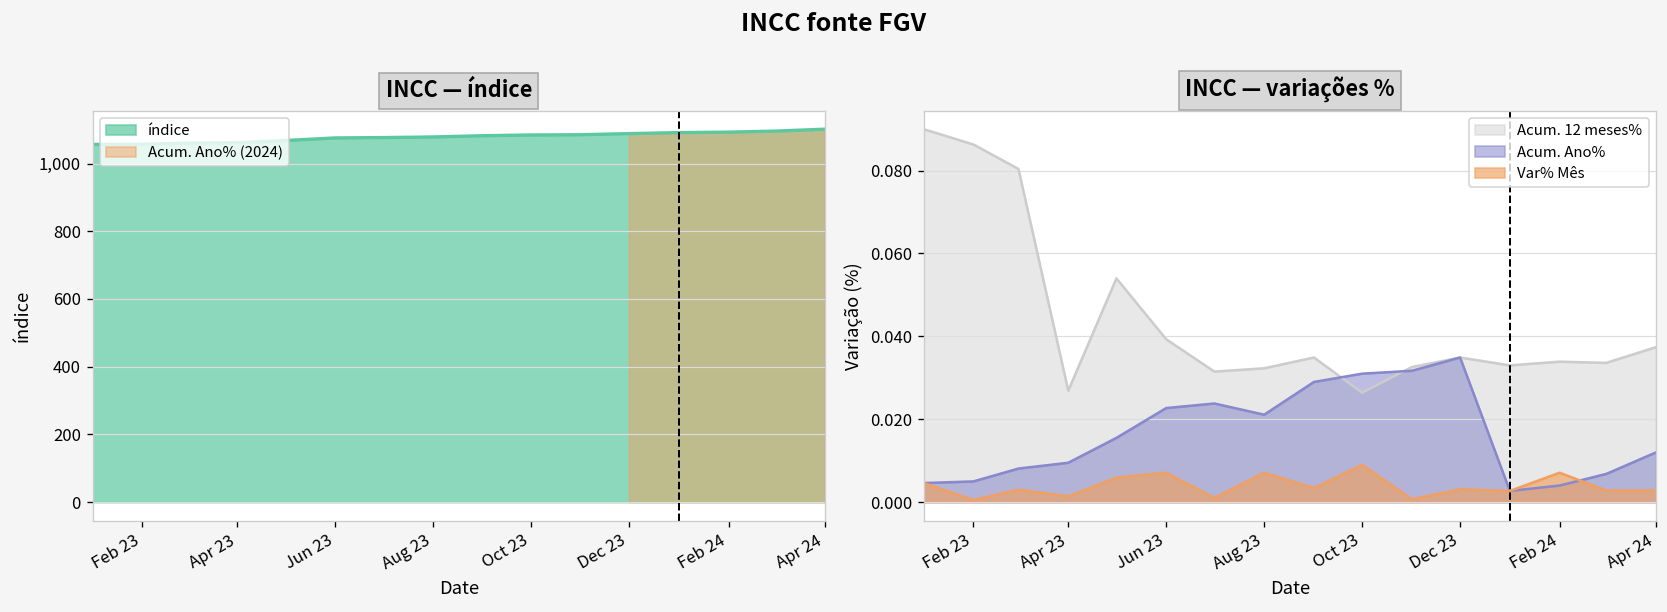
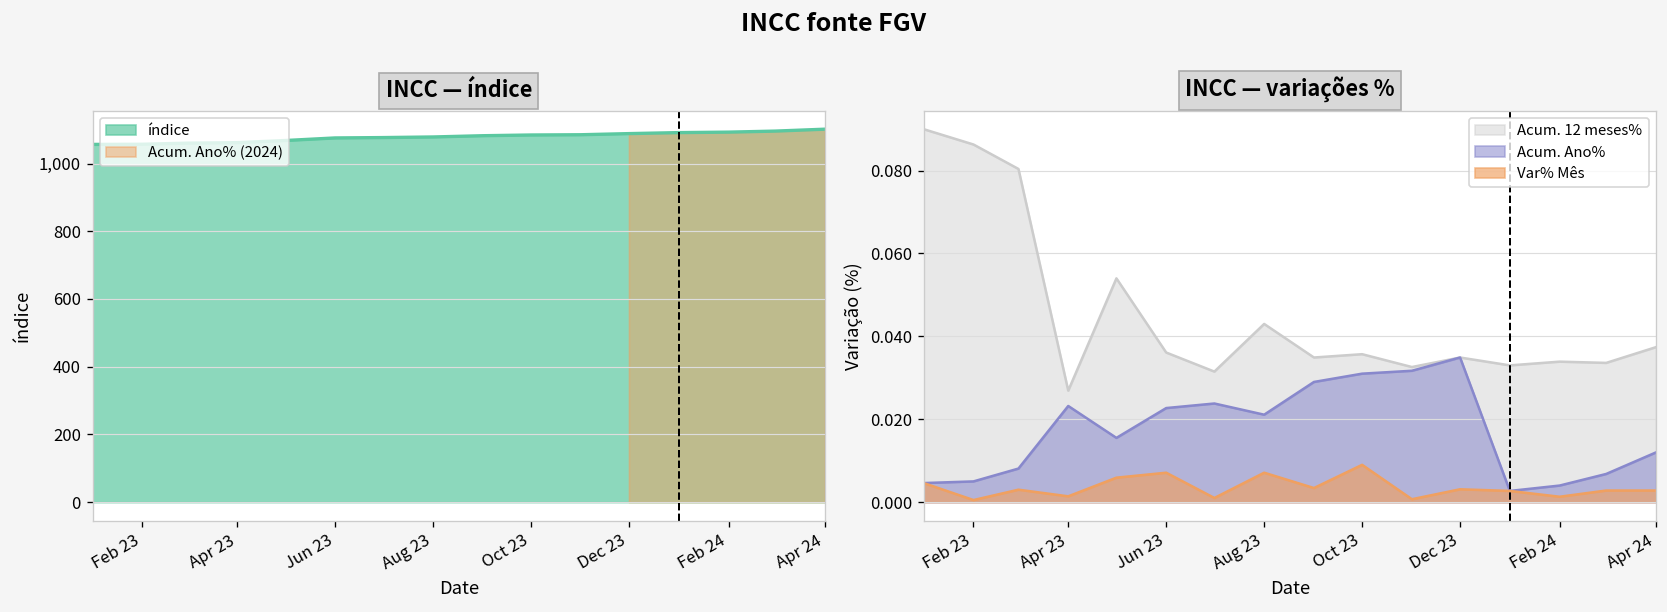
INCC — variações %, Acum. Ano%, Apr 23: 0.010 -> 0.023
INCC — variações %, Acum. 12 meses%, Jun 23: 0.039 -> 0.036
INCC — variações %, Acum. 12 meses%, Aug 23: 0.032 -> 0.043
INCC — variações %, Acum. 12 meses%, Oct 23: 0.026 -> 0.036
INCC — variações %, Var% Mês, Feb 24: 0.007 -> 0.001
